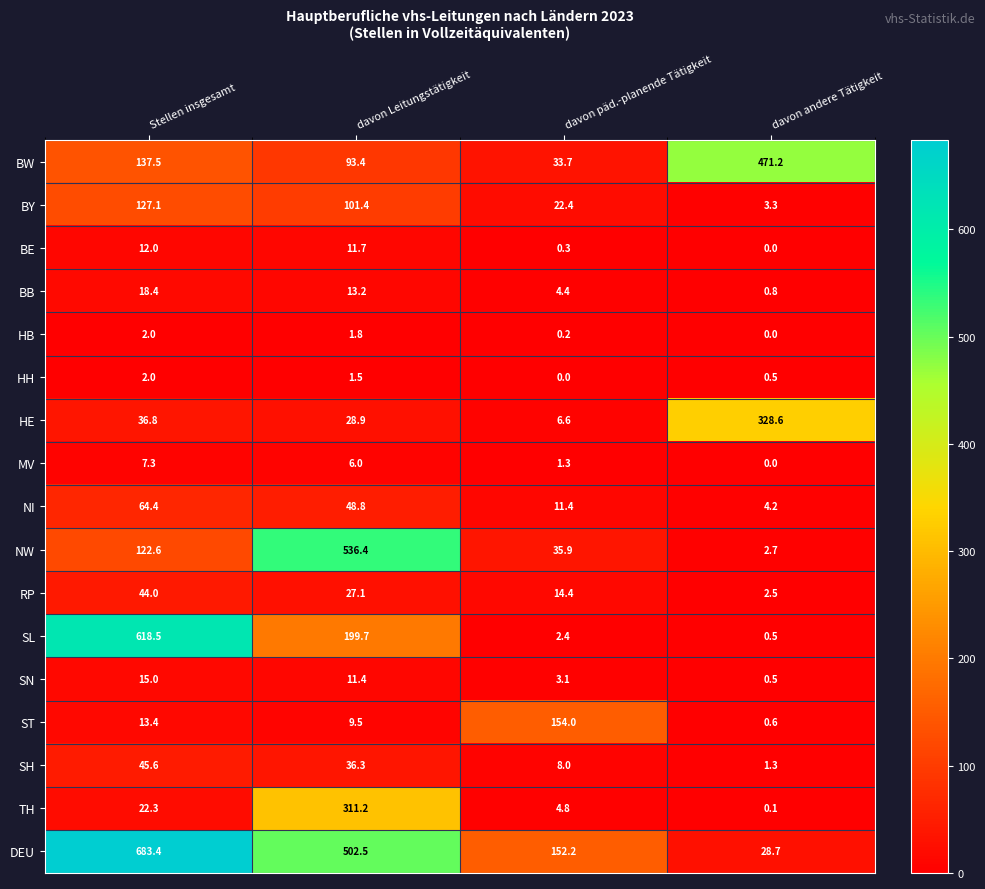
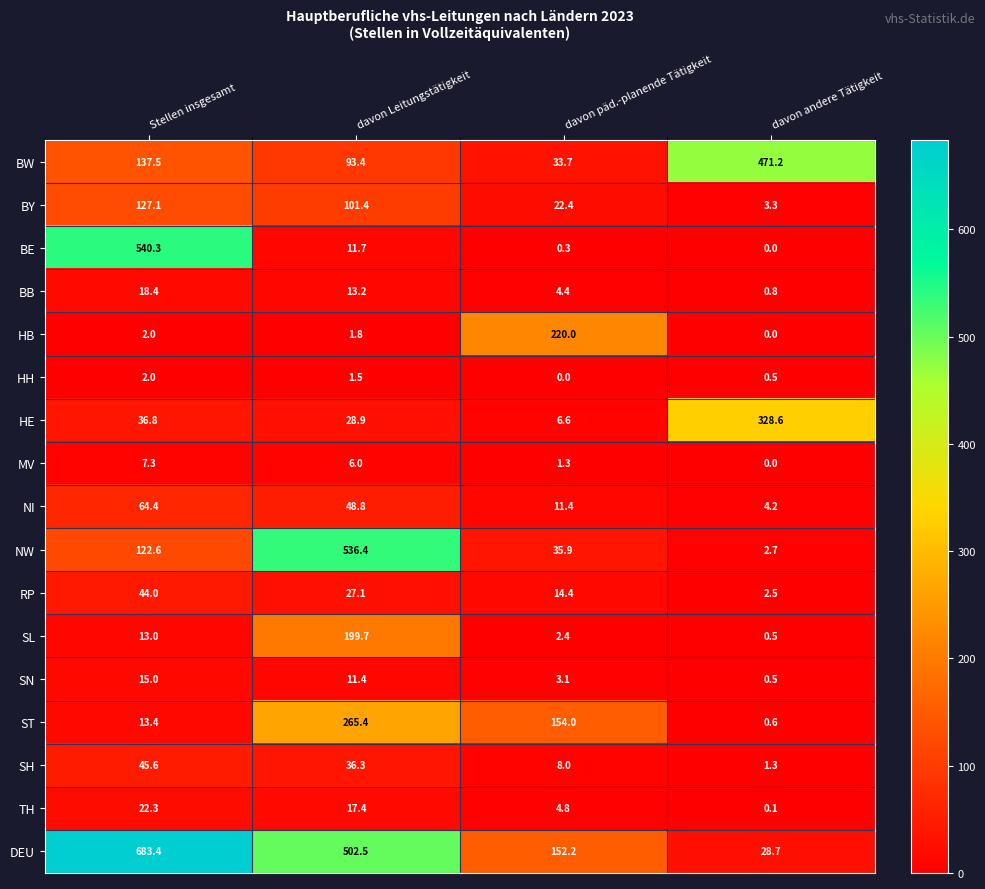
BE, Stellen insgesamt: 12.0 -> 540.3
HB, davon päd.-planende Tätigkeit: 0.2 -> 220.0
SL, Stellen insgesamt: 618.5 -> 13.0
ST, davon Leitungstätigkeit: 9.5 -> 265.4
TH, davon Leitungstätigkeit: 311.2 -> 17.4
